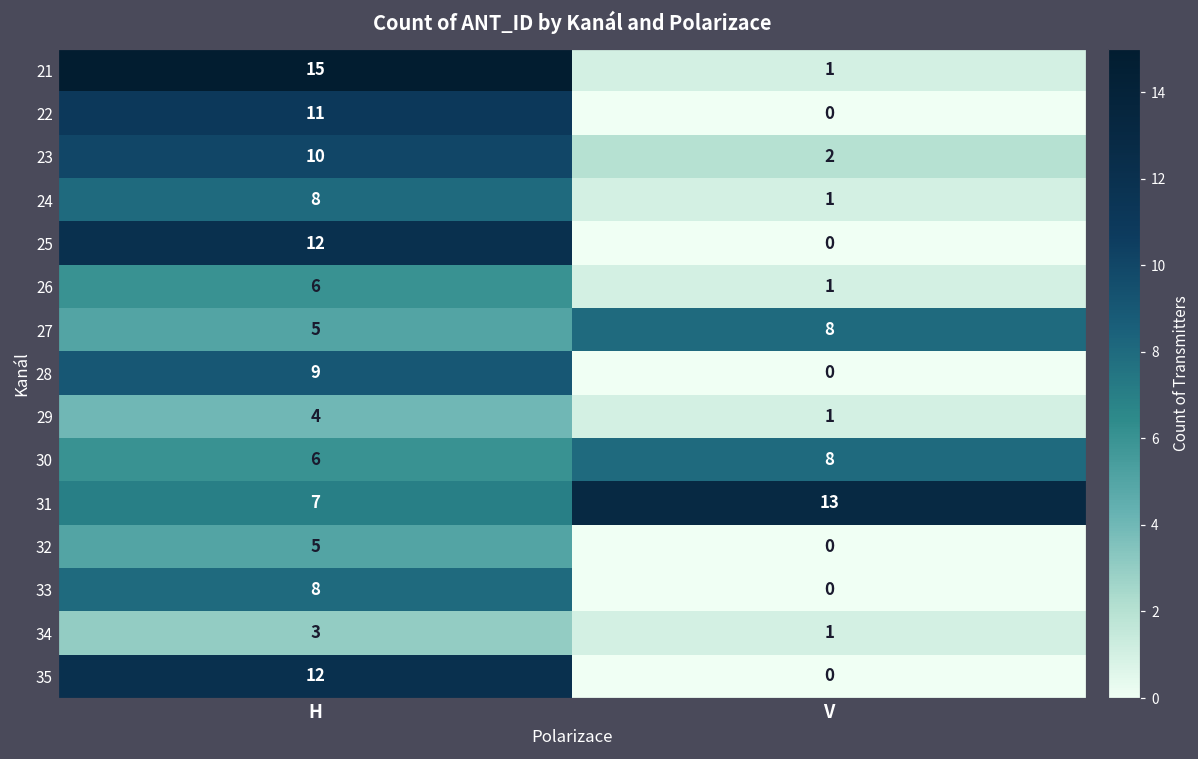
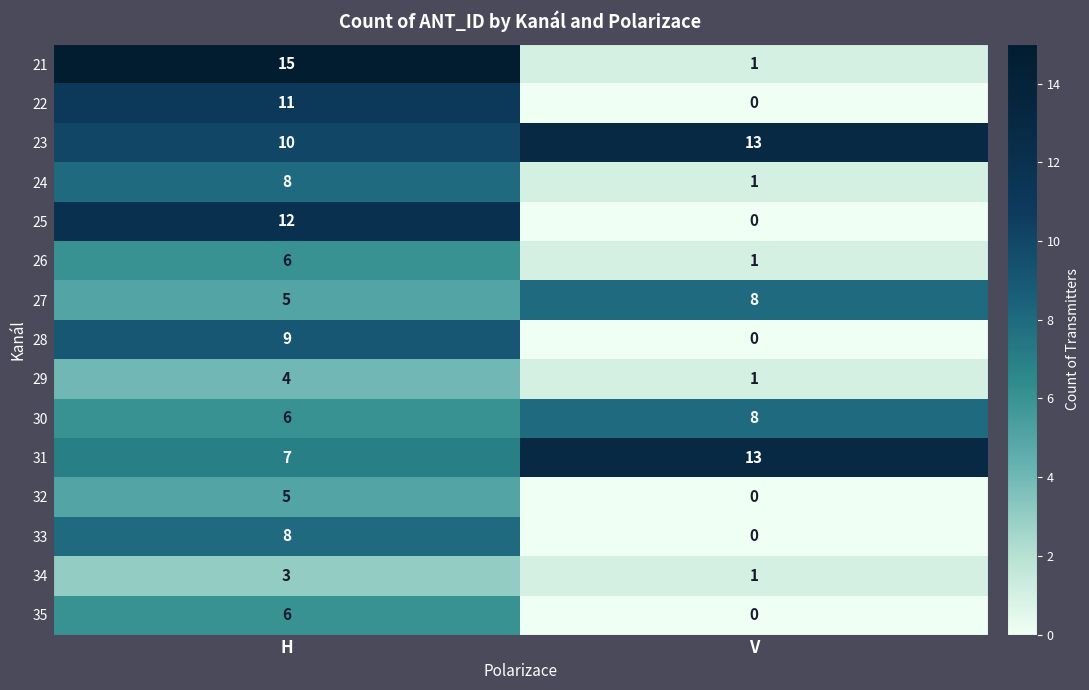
23, V: 2 -> 13
35, H: 12 -> 6
